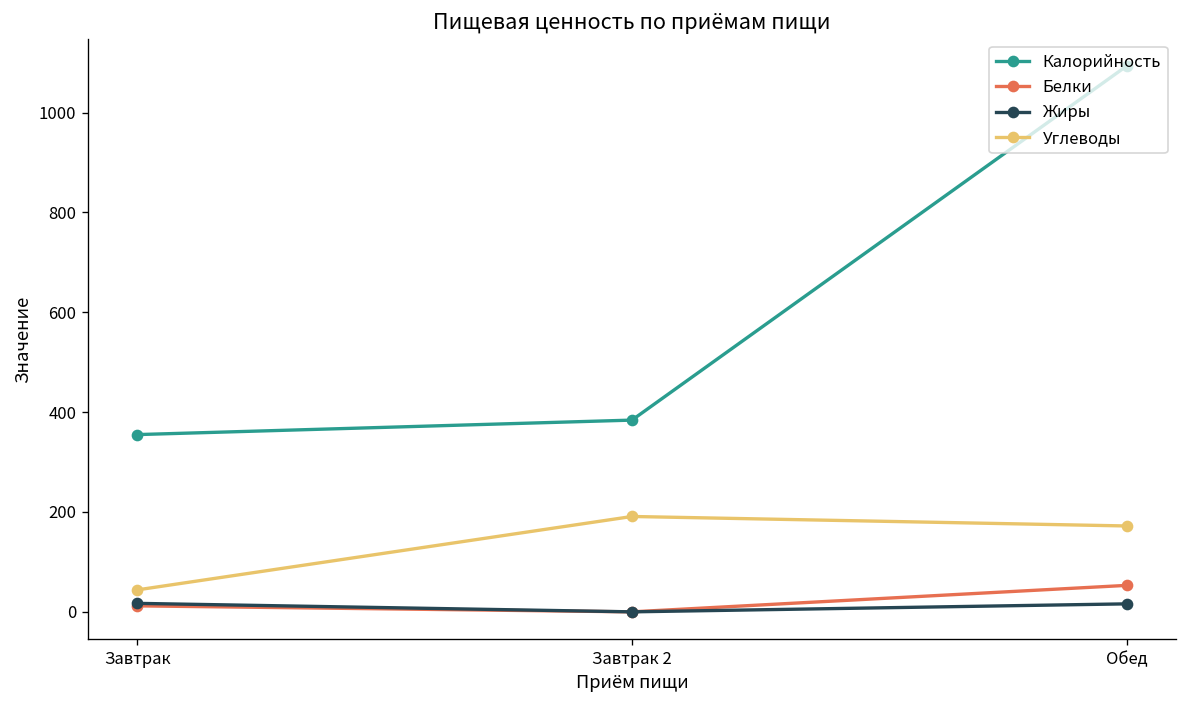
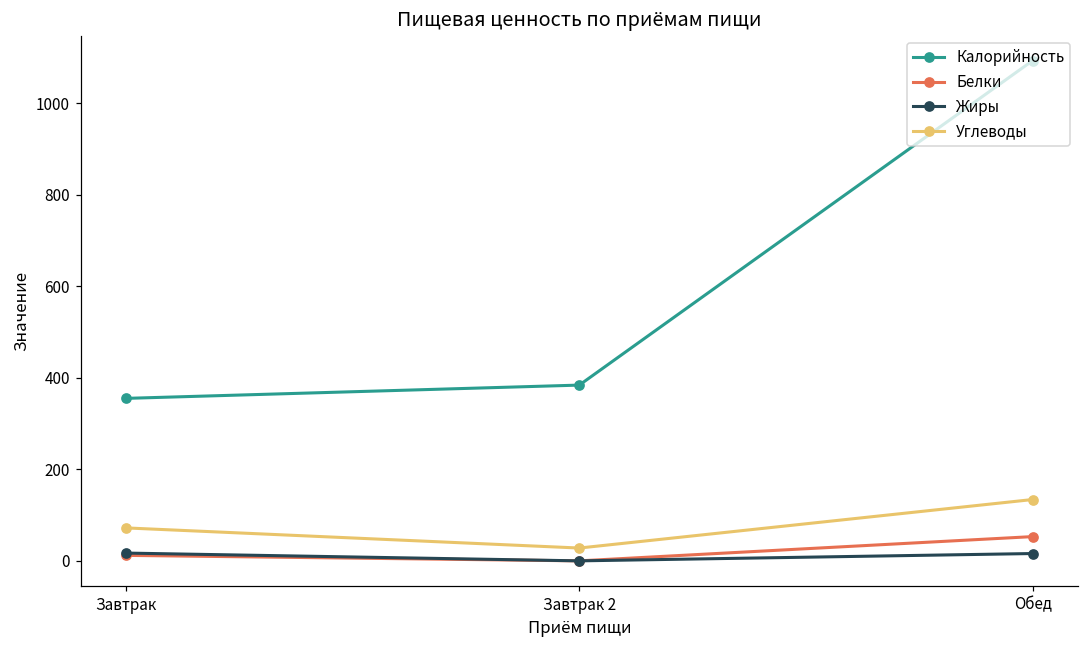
Углеводы, Завтрак: 40 -> 70
Углеводы, Завтрак 2: 190 -> 30
Углеводы, Обед: 170 -> 130
